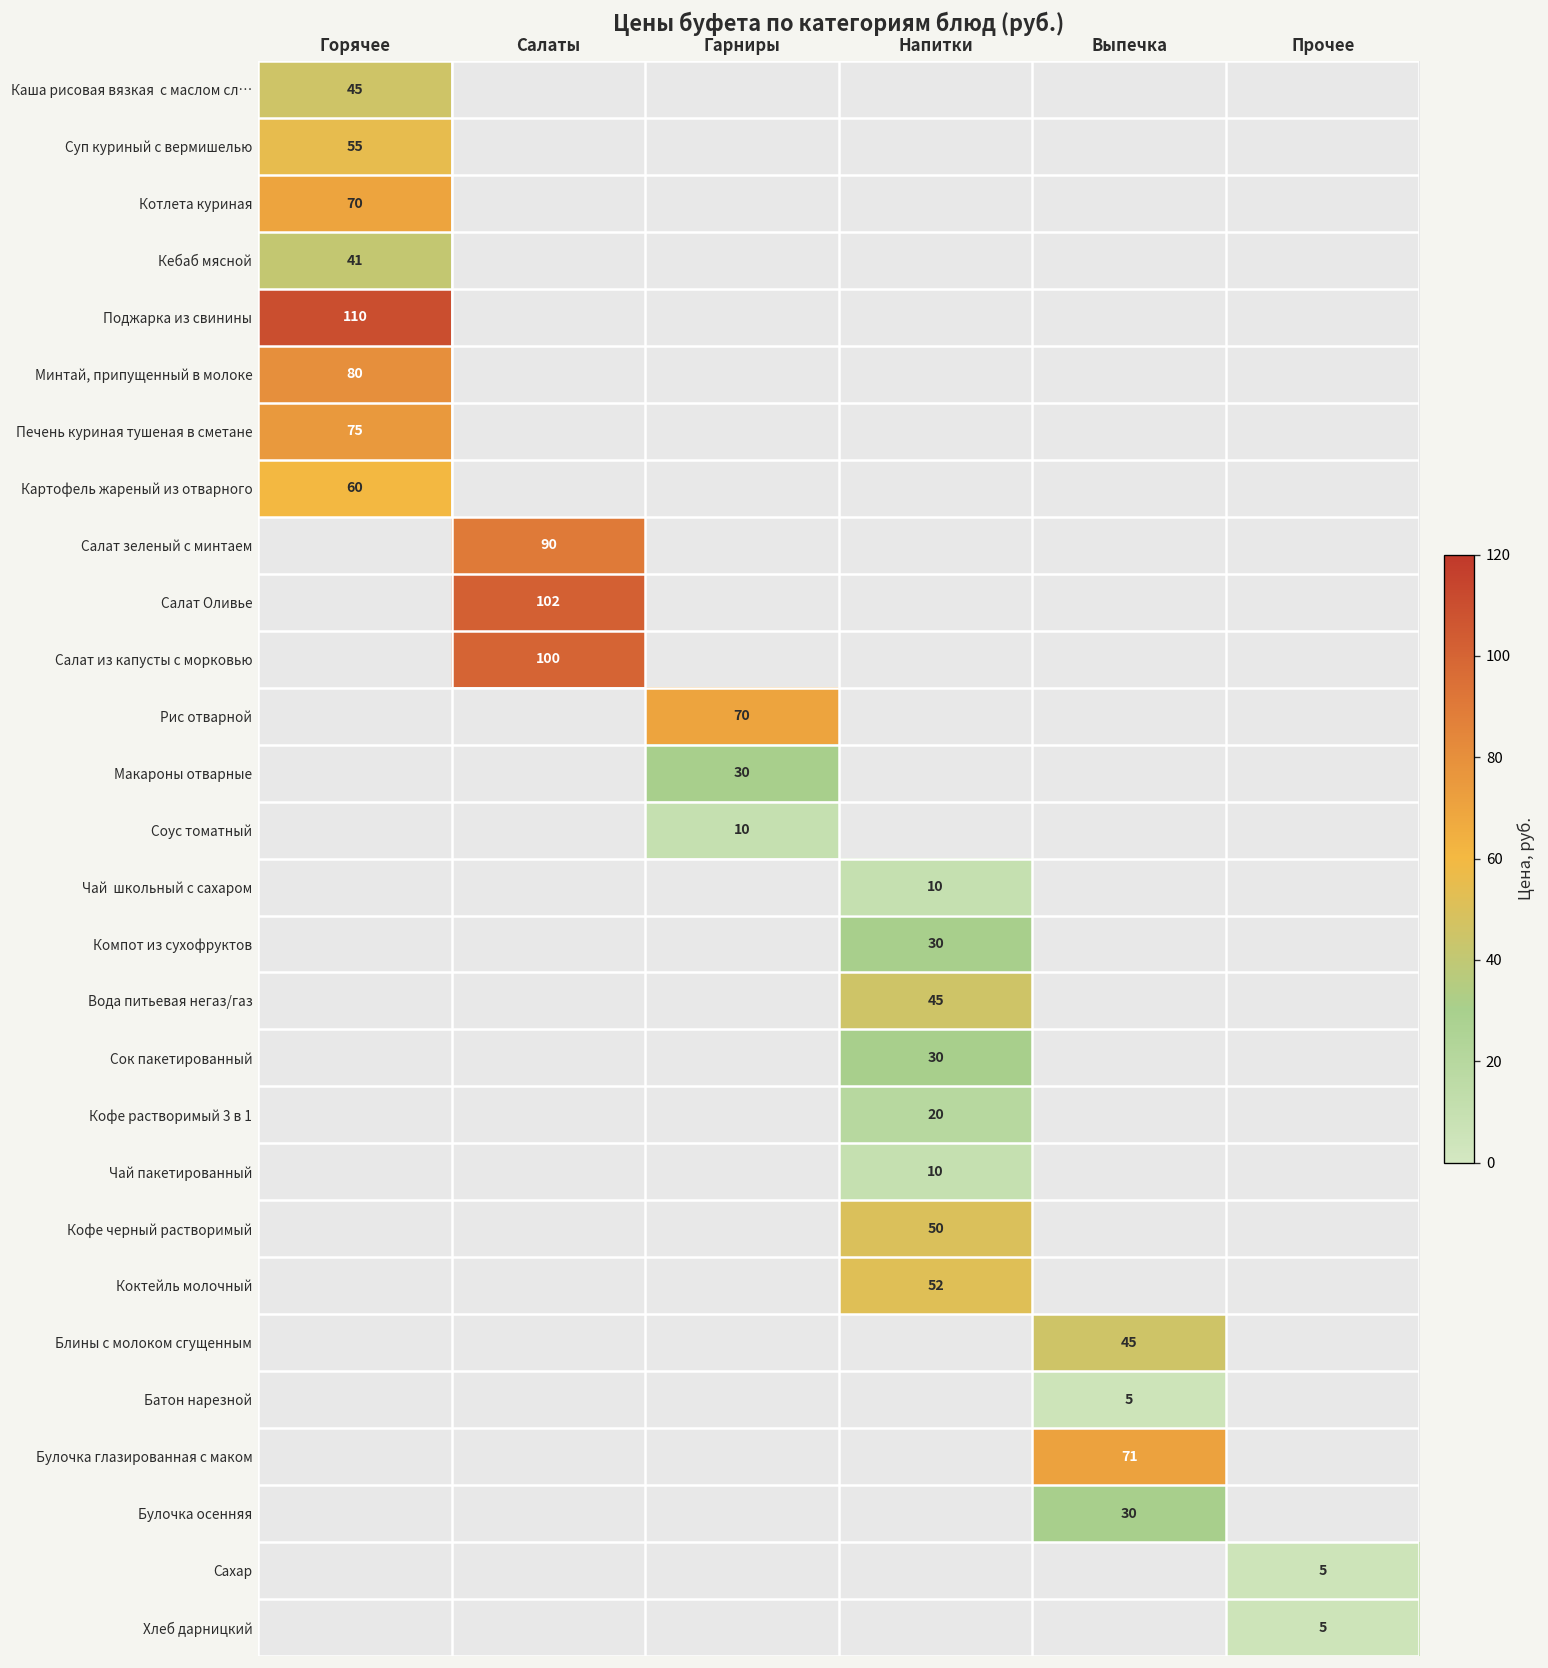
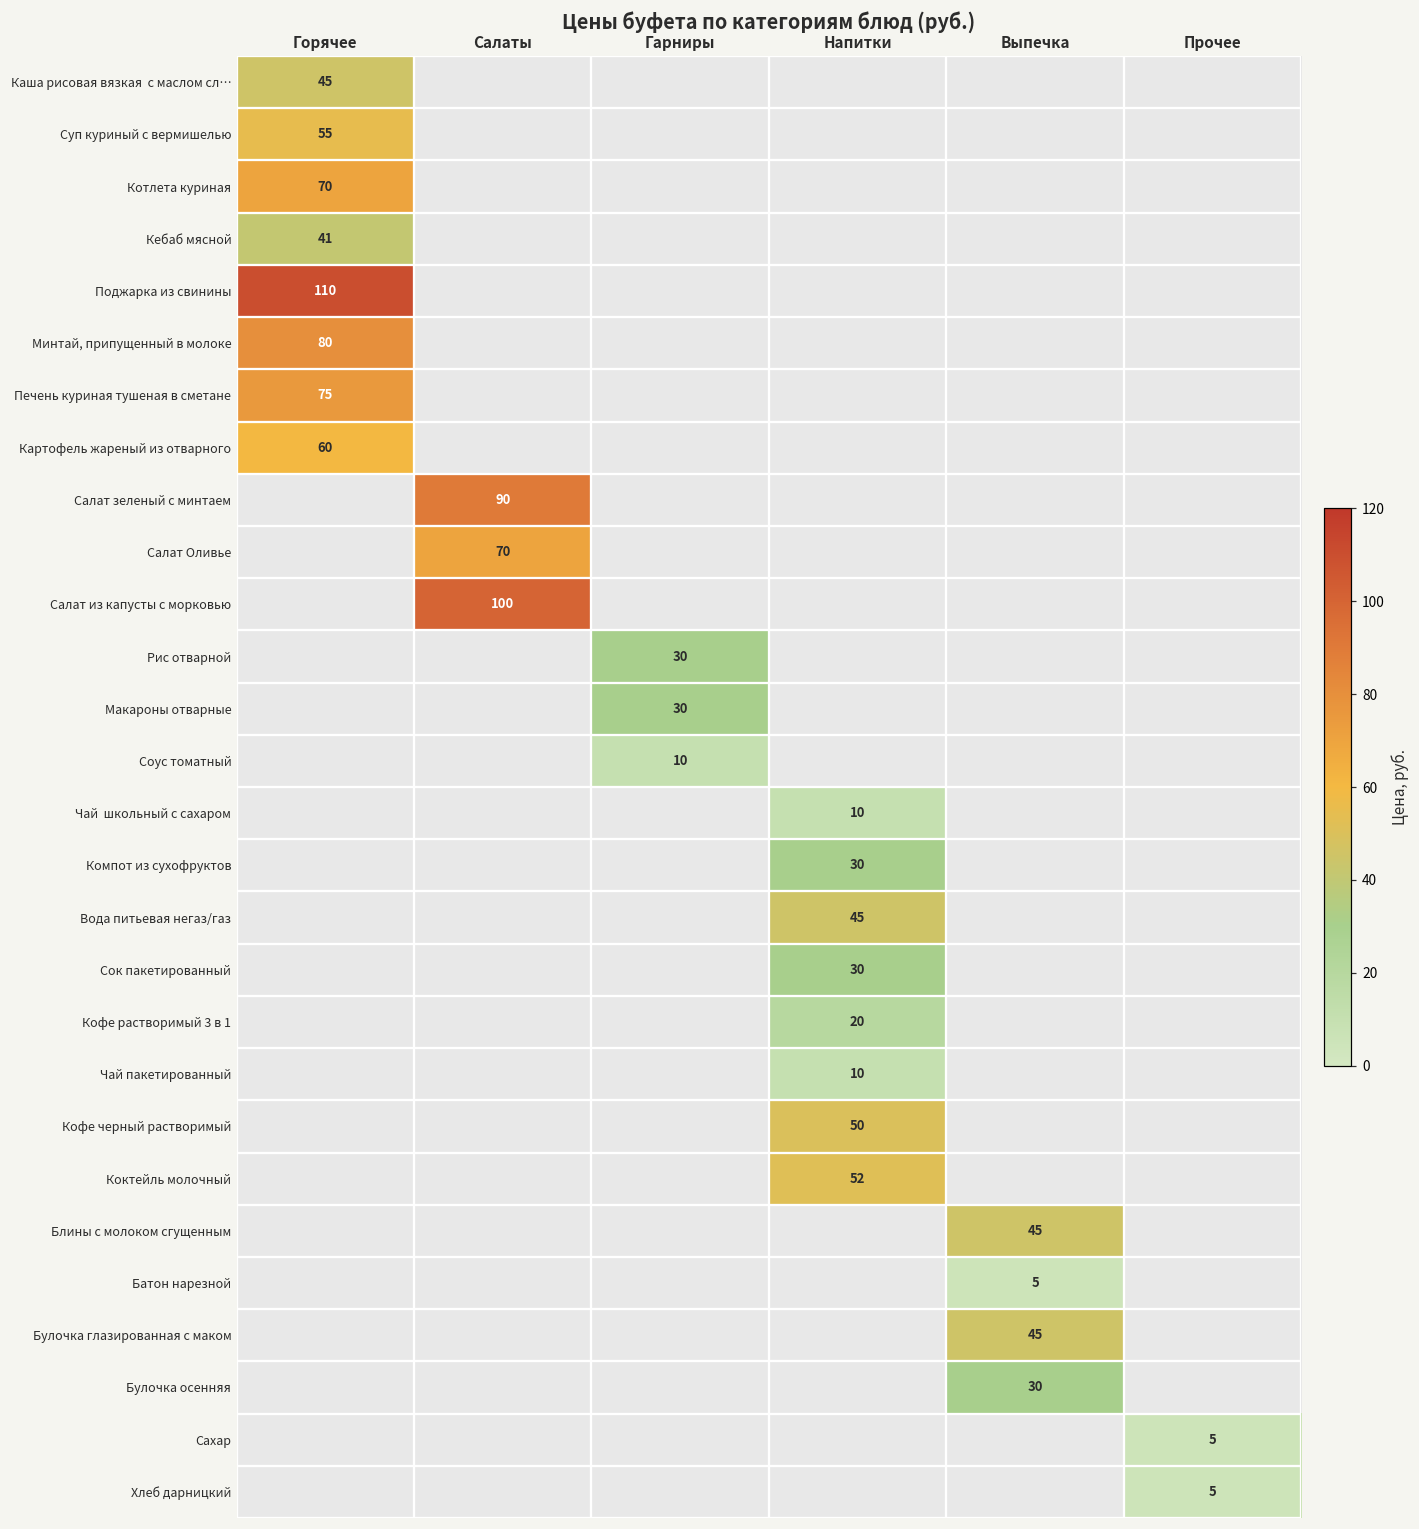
Салат Оливье, Салаты: 102 -> 70
Рис отварной, Гарниры: 70 -> 30
Булочка глазированная с маком, Выпечка: 71 -> 45
